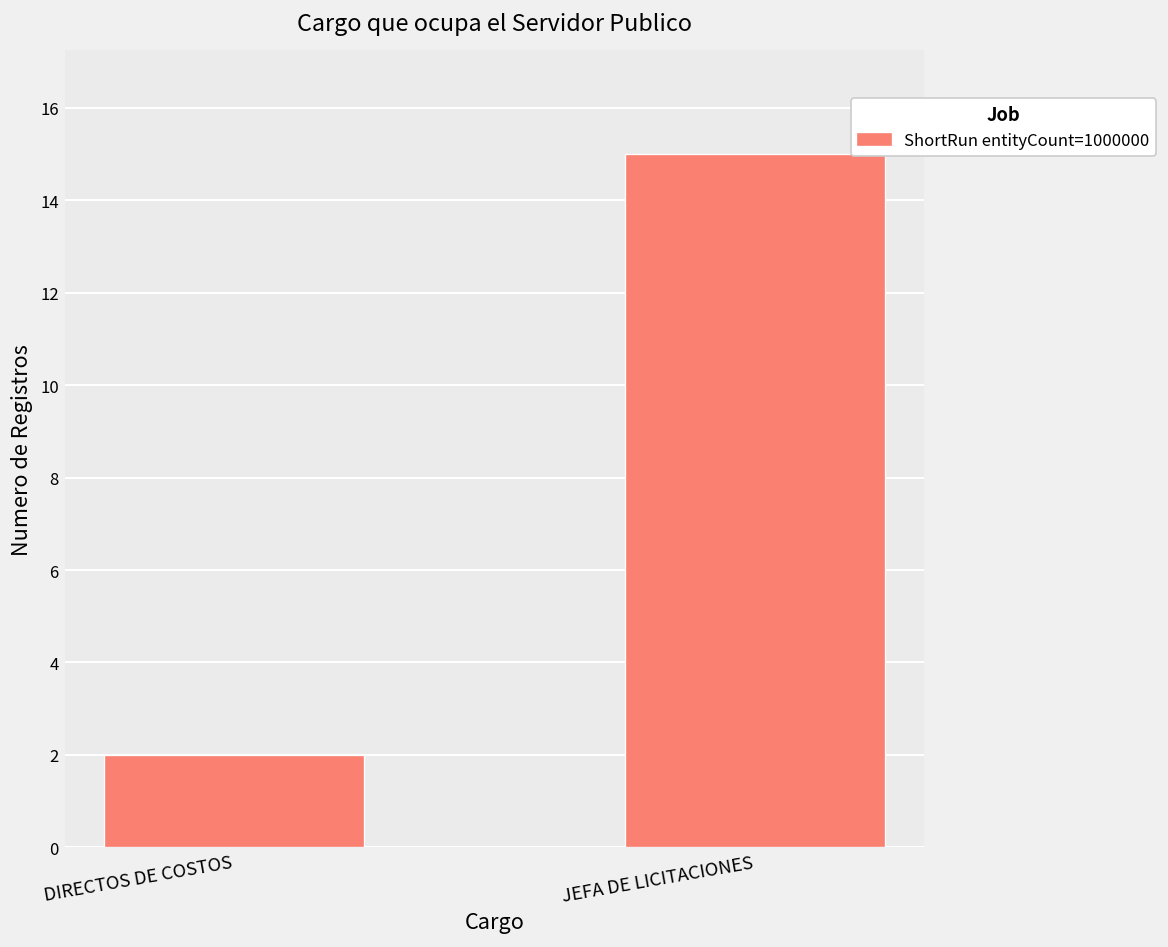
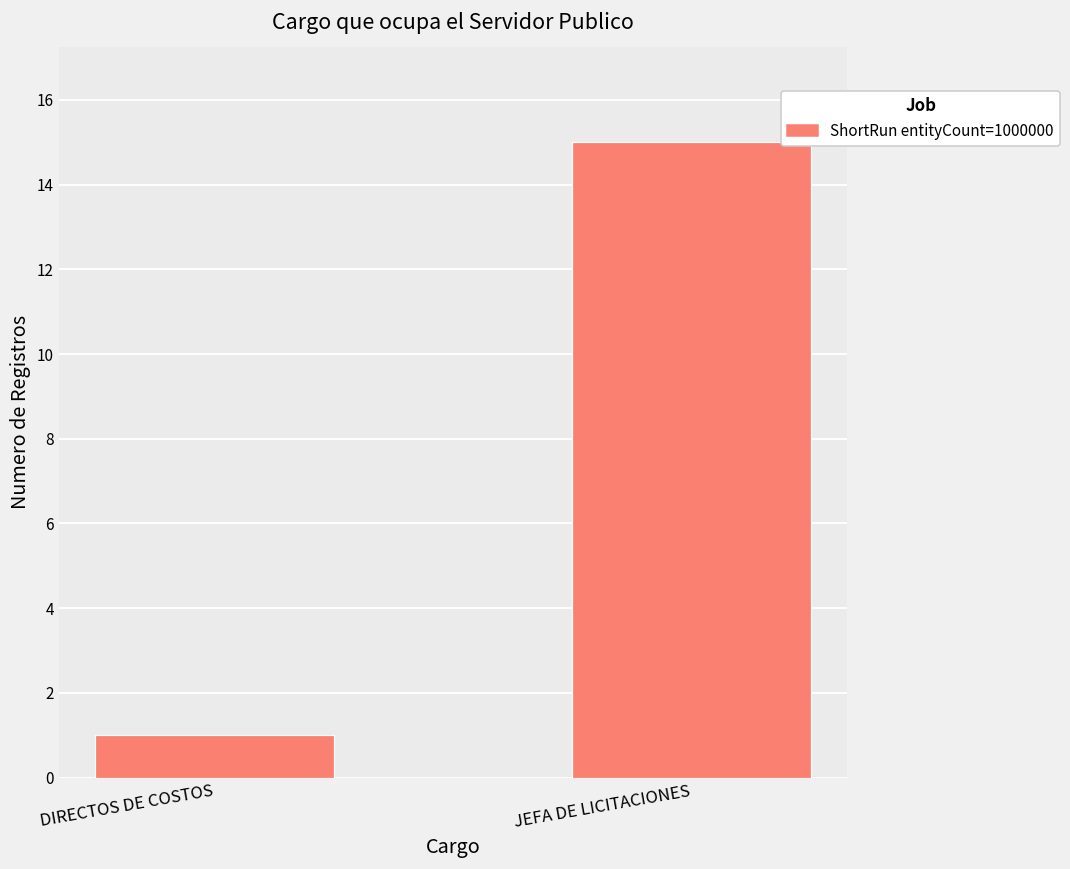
DIRECTOS DE COSTOS: 2 -> 1
